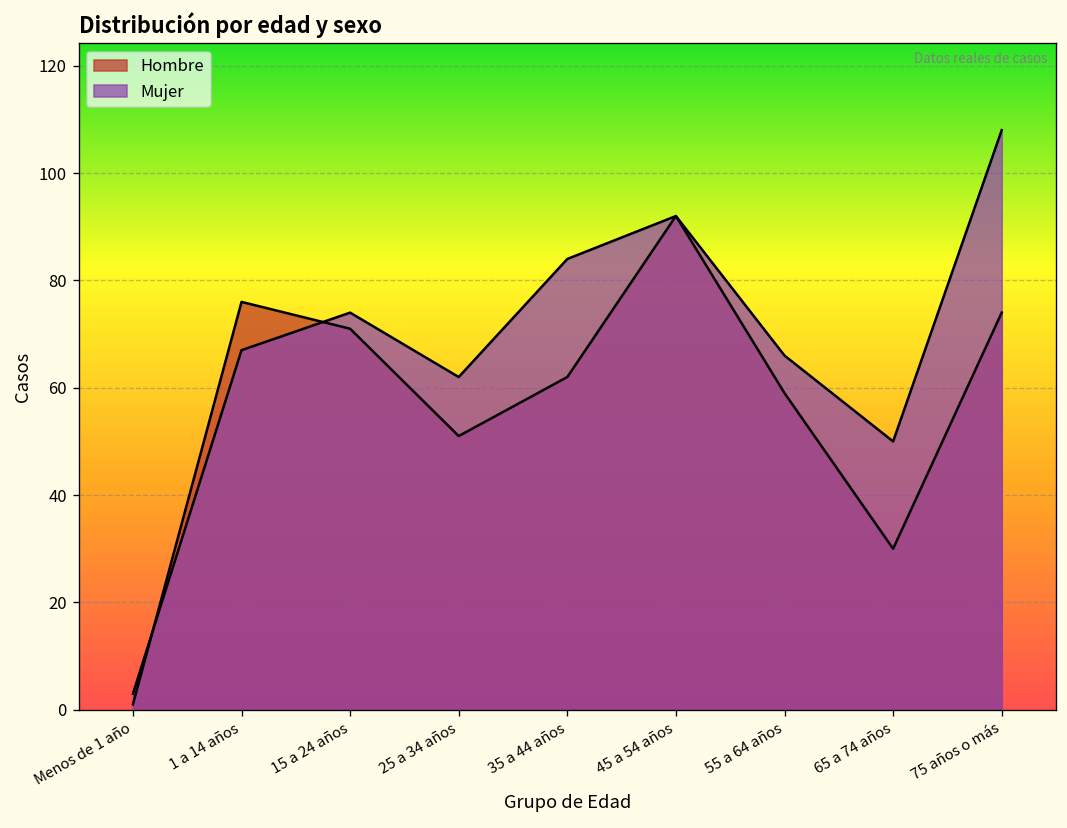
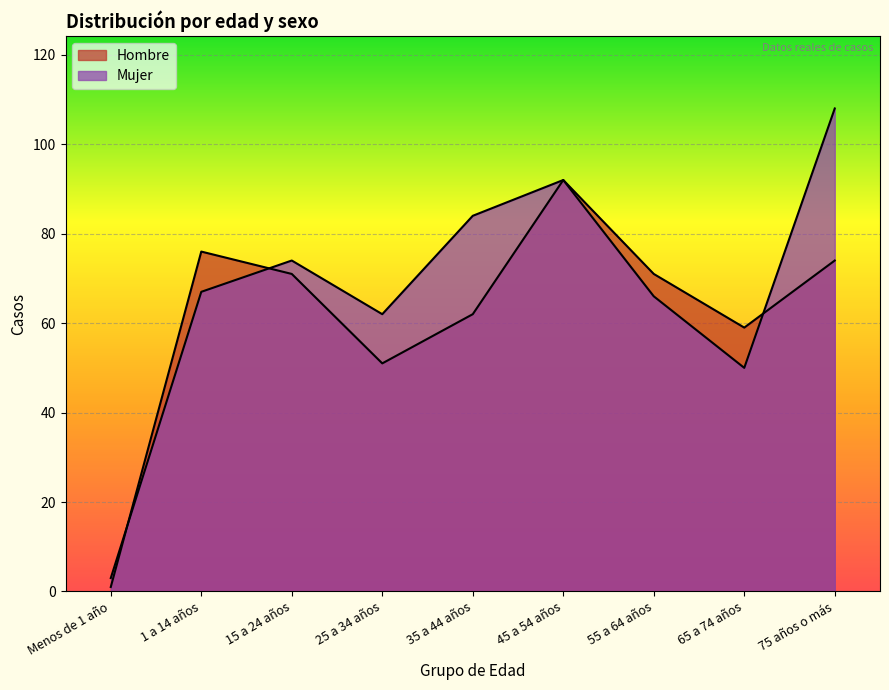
Hombre, 55 a 64 años: 59 -> 71
Hombre, 65 a 74 años: 30 -> 59
